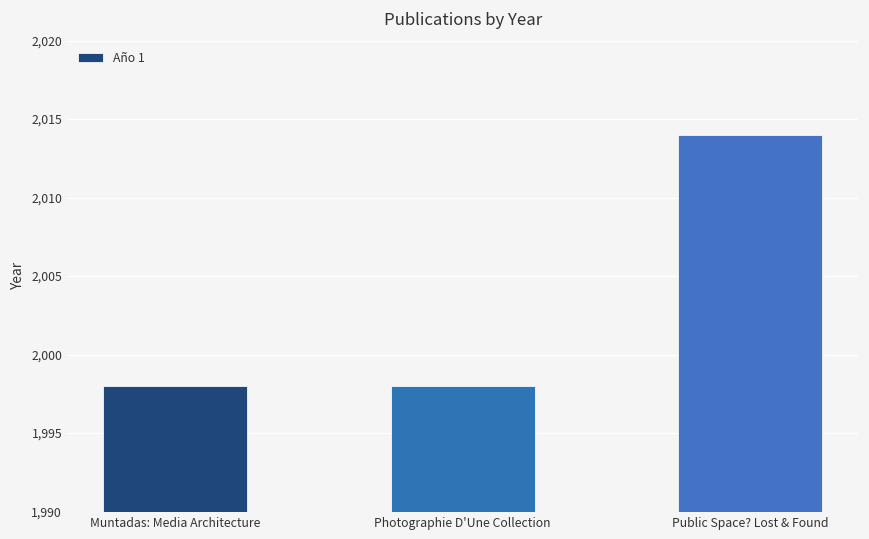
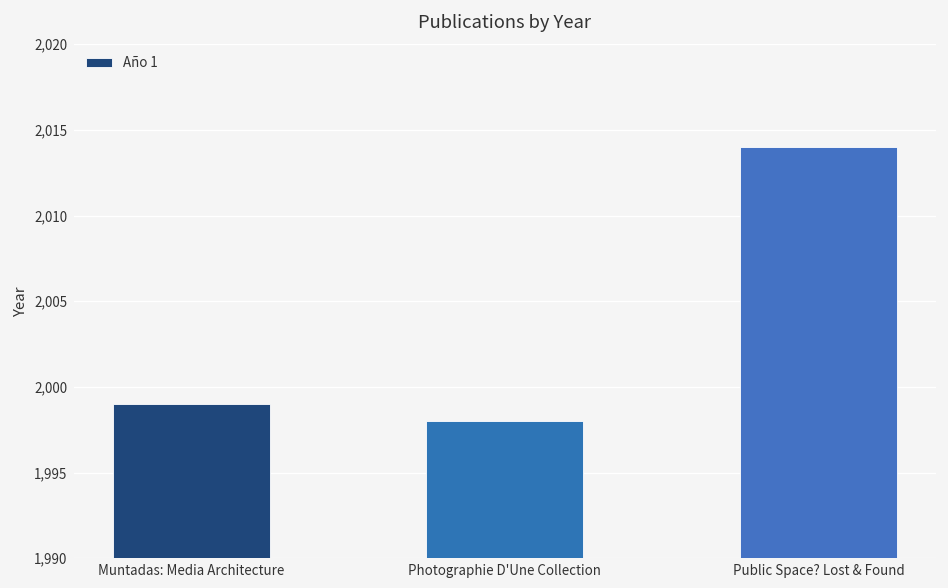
Muntadas: Media Architecture: 1,998 -> 1,999
